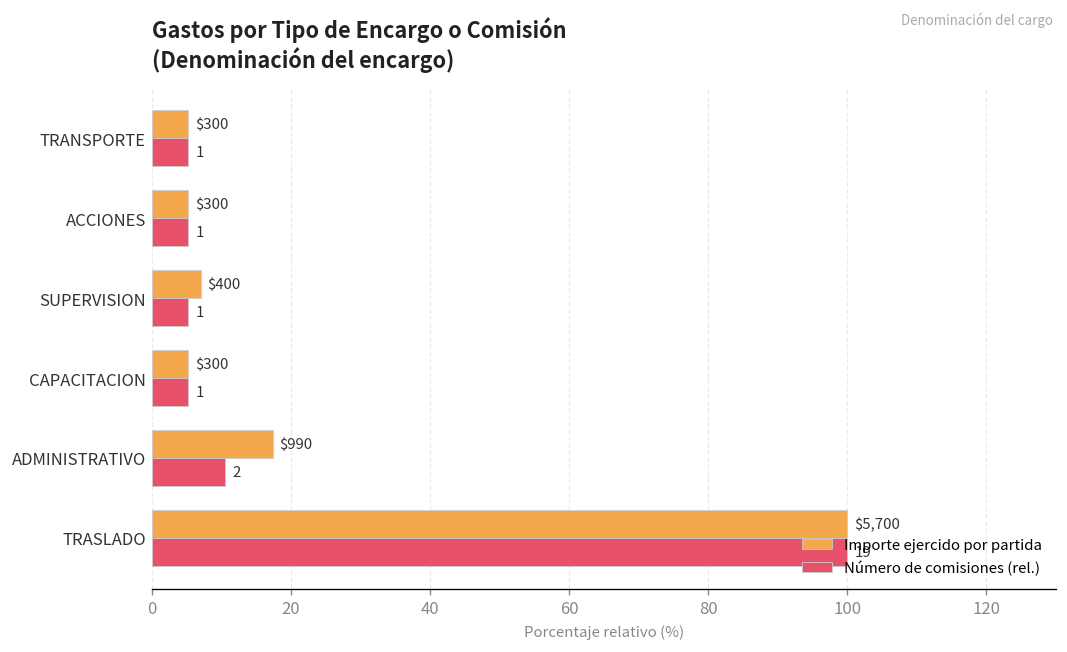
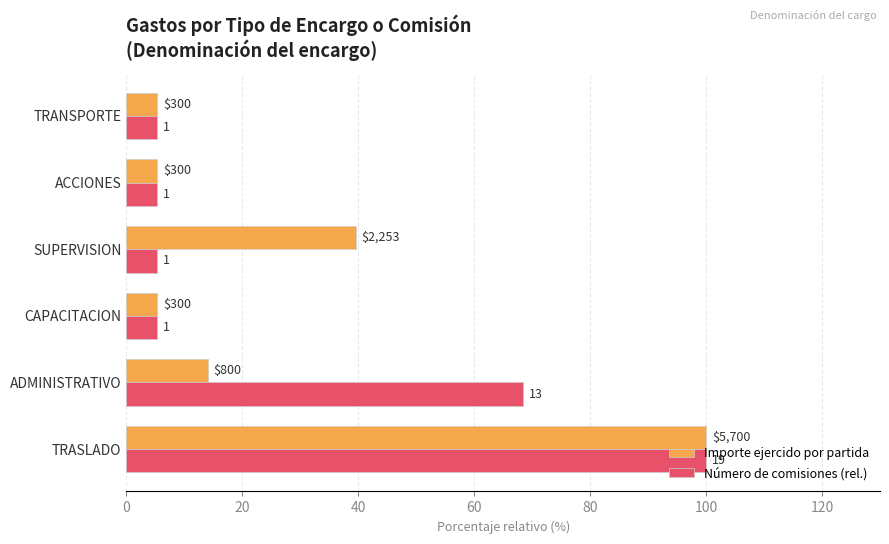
Importe ejercido por partida, SUPERVISION: $400 -> $2,253
Importe ejercido por partida, ADMINISTRATIVO: $990 -> $800
Número de comisiones (rel.), ADMINISTRATIVO: 2 -> 13
